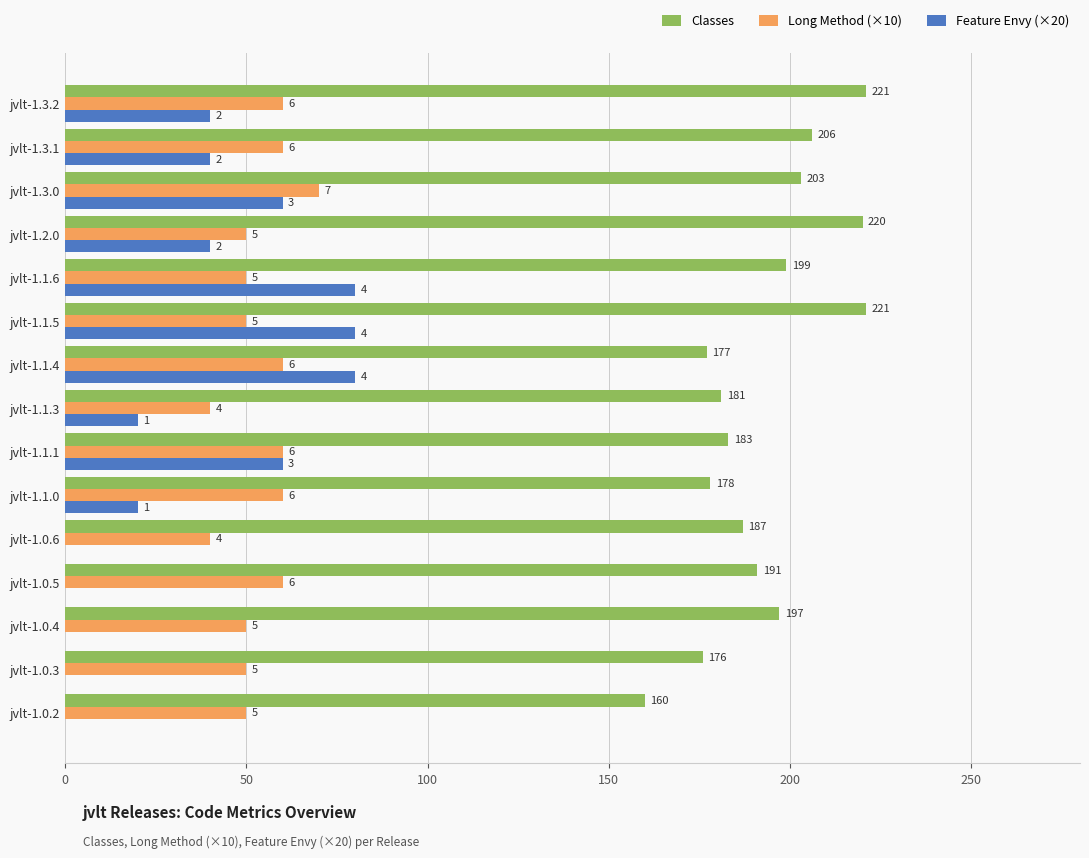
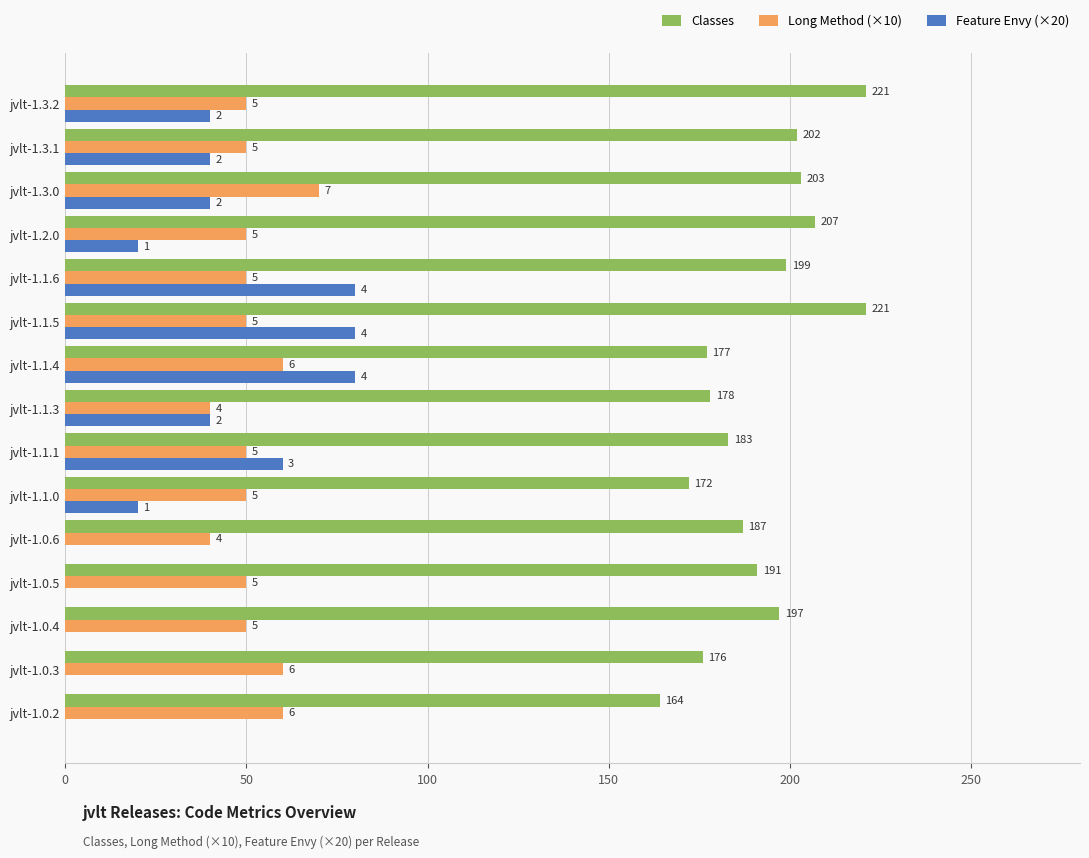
Long Method (×10), jvlt-1.3.2: 6 -> 5
Classes, jvlt-1.3.1: 206 -> 202
Long Method (×10), jvlt-1.3.1: 6 -> 5
Feature Envy (×20), jvlt-1.3.0: 3 -> 2
Classes, jvlt-1.2.0: 220 -> 207
Feature Envy (×20), jvlt-1.2.0: 2 -> 1
Classes, jvlt-1.1.3: 181 -> 178
Feature Envy (×20), jvlt-1.1.3: 1 -> 2
Long Method (×10), jvlt-1.1.1: 6 -> 5
Classes, jvlt-1.1.0: 178 -> 172
Long Method (×10), jvlt-1.1.0: 6 -> 5
Long Method (×10), jvlt-1.0.5: 6 -> 5
Long Method (×10), jvlt-1.0.3: 5 -> 6
Classes, jvlt-1.0.2: 160 -> 164
Long Method (×10), jvlt-1.0.2: 5 -> 6
